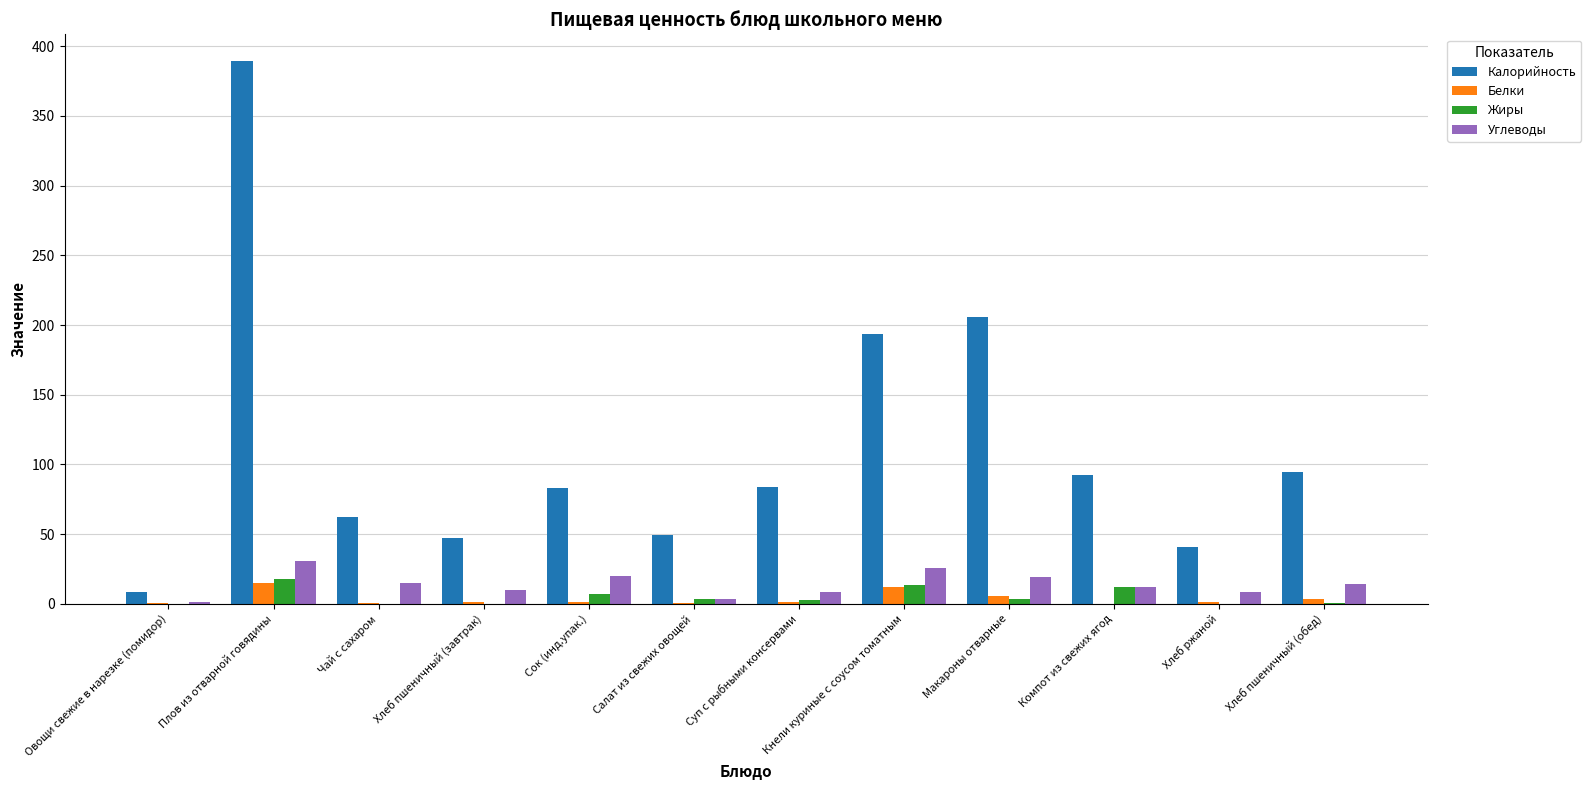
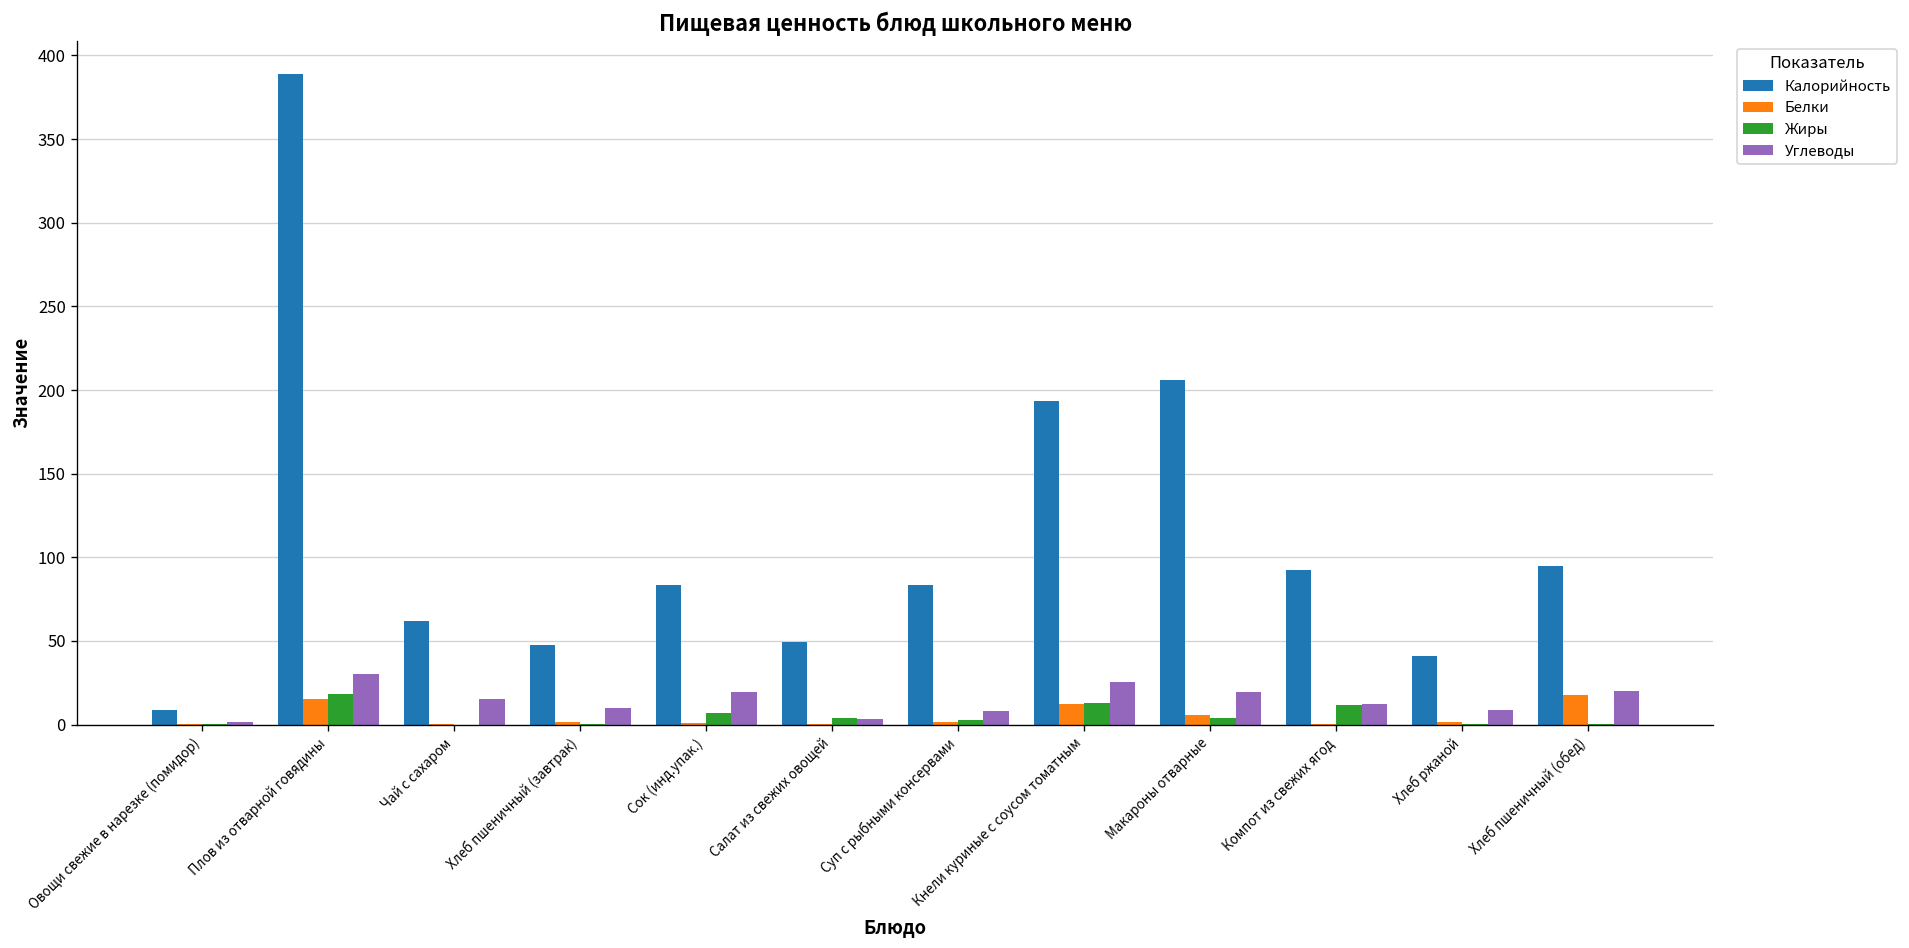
Белки, Хлеб пшеничный (обед): 3 -> 18
Углеводы, Хлеб пшеничный (обед): 14 -> 20
